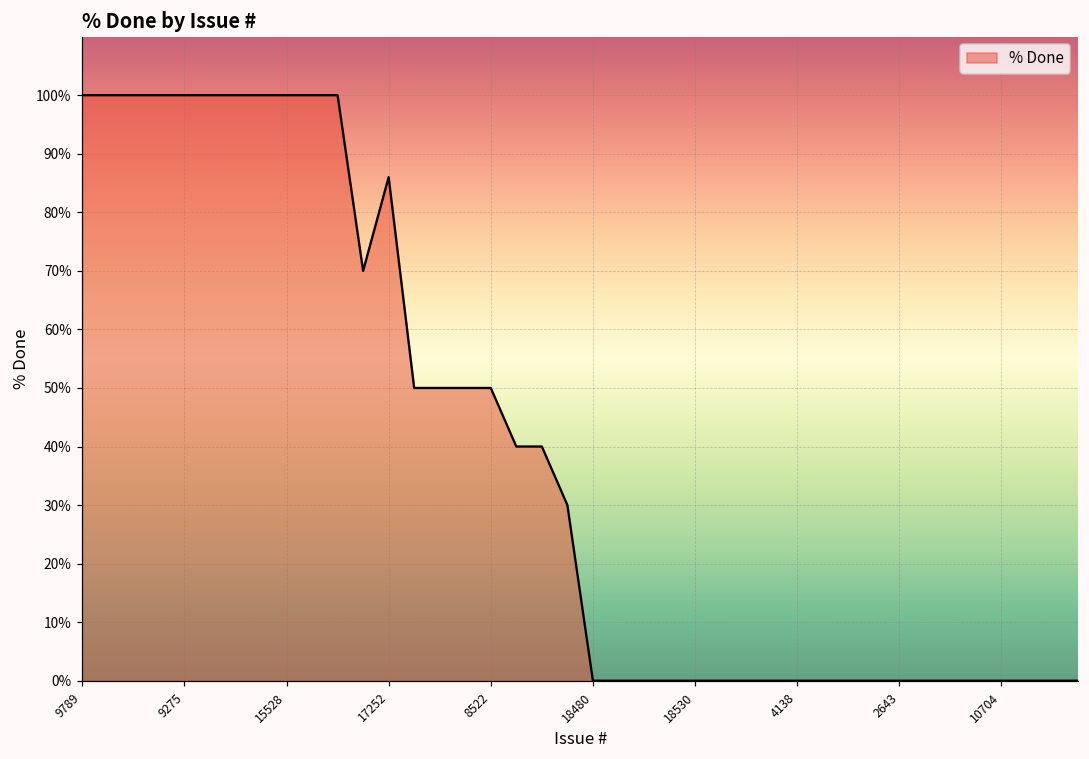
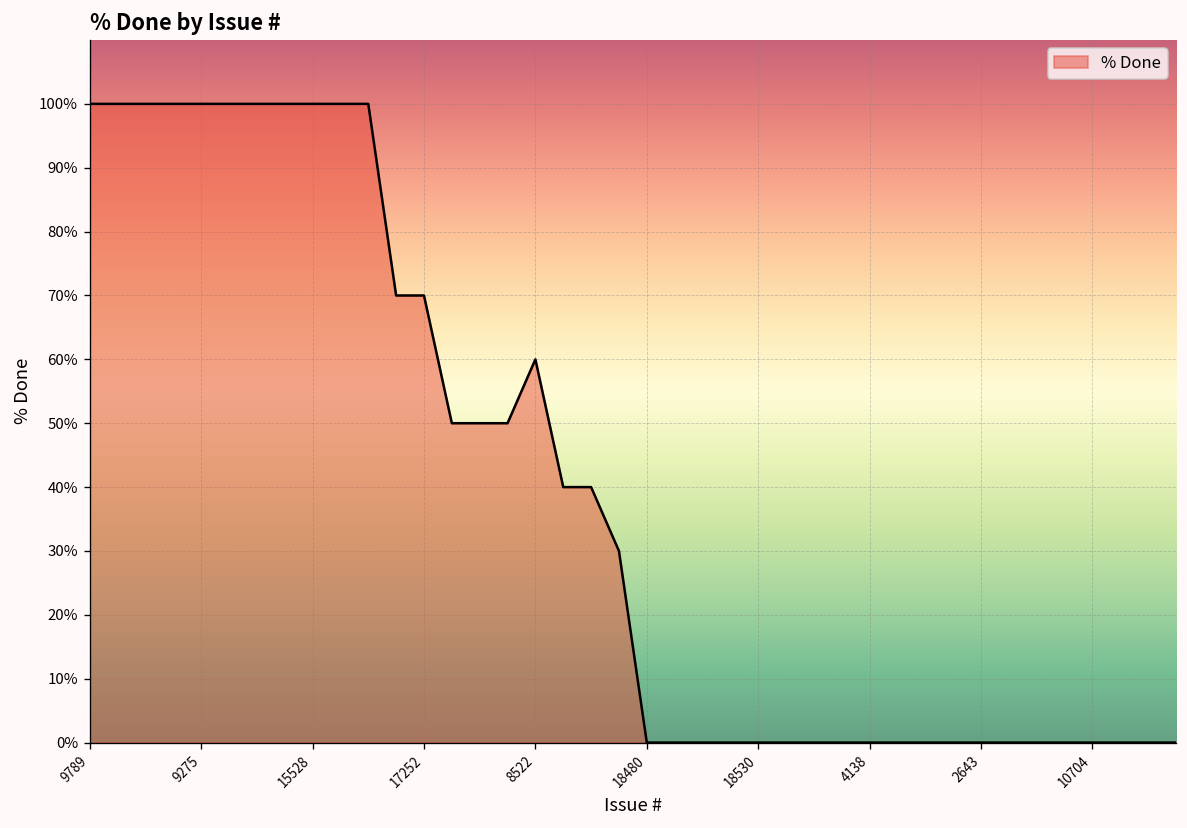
17252: 86% -> 70%
8522: 50% -> 60%
